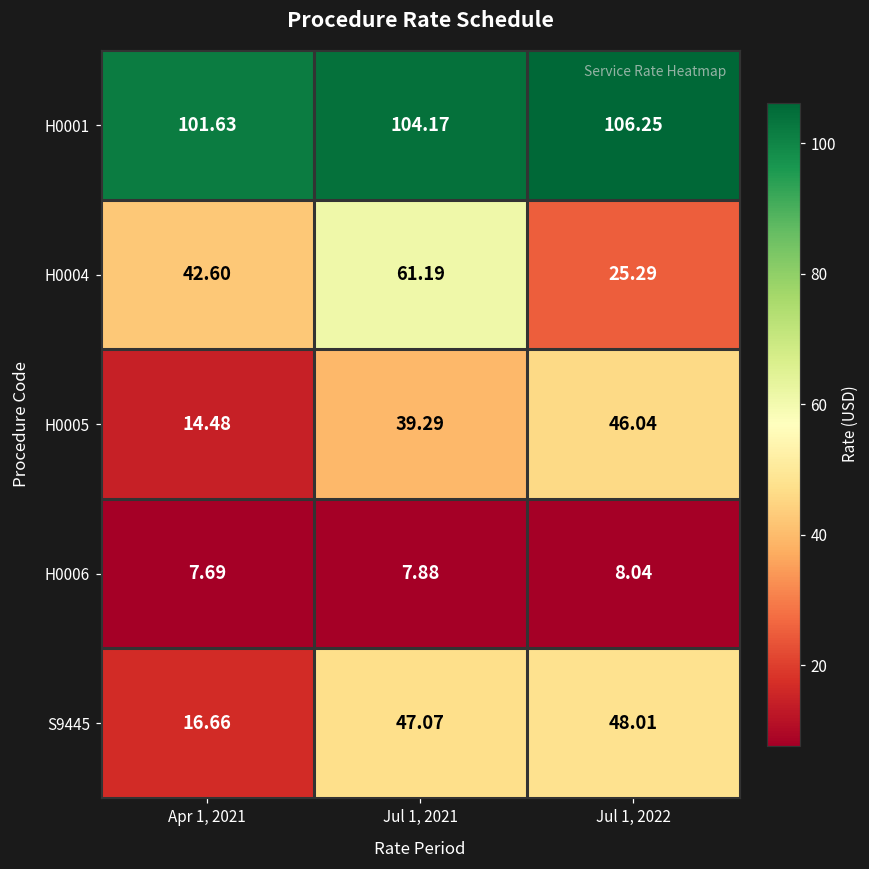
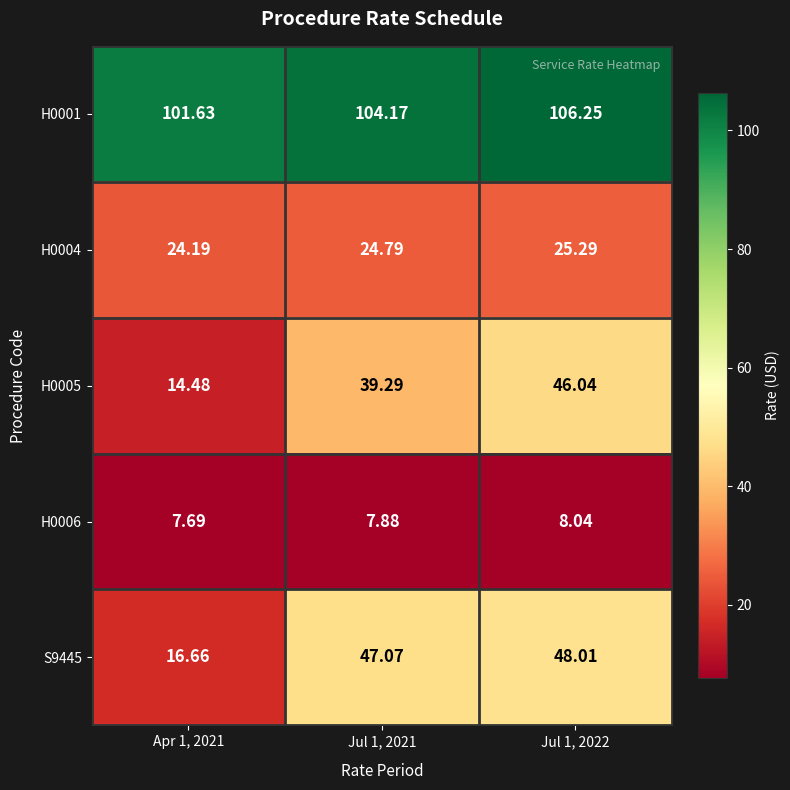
H0004, Apr 1, 2021: 42.60 -> 24.19
H0004, Jul 1, 2021: 61.19 -> 24.79
